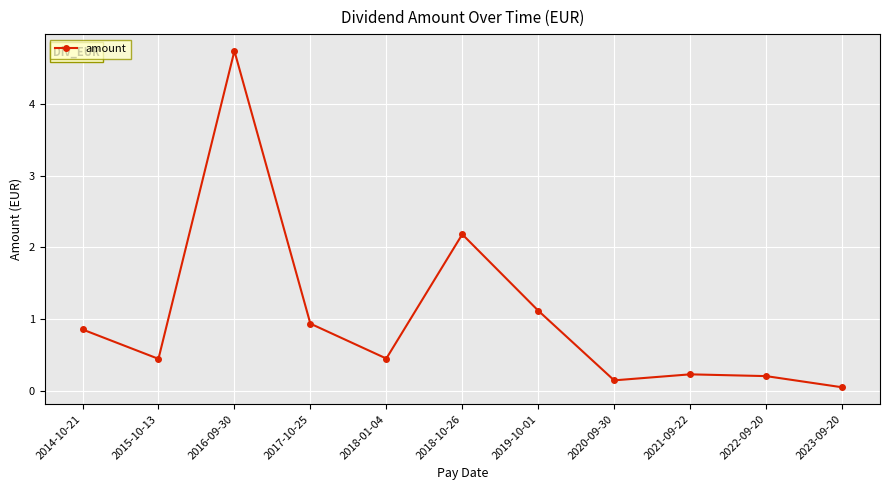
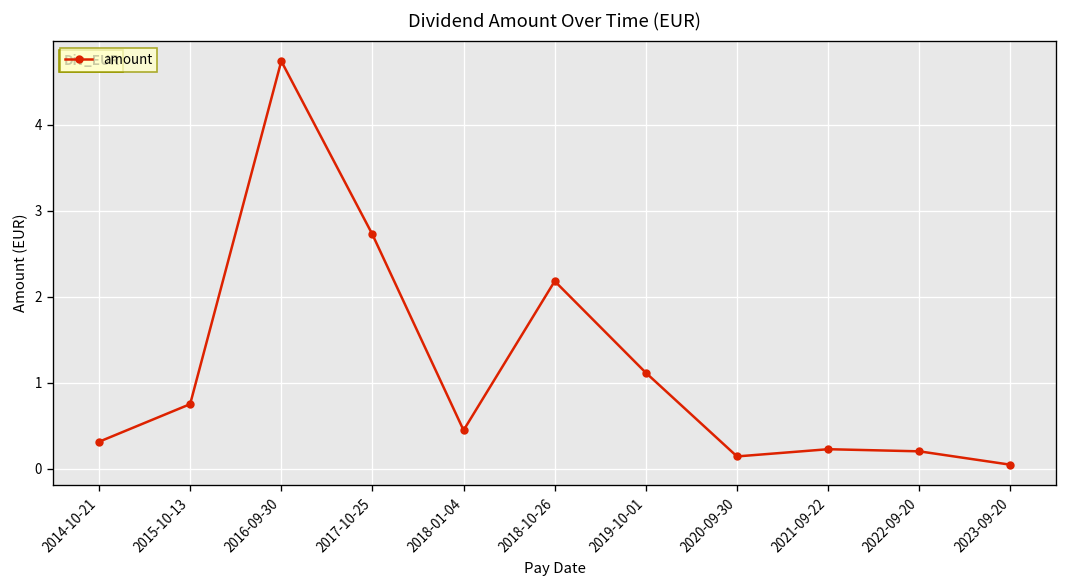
2014-10-21: 0.9 -> 0.3
2015-10-13: 0.4 -> 0.8
2017-10-25: 0.9 -> 2.7
